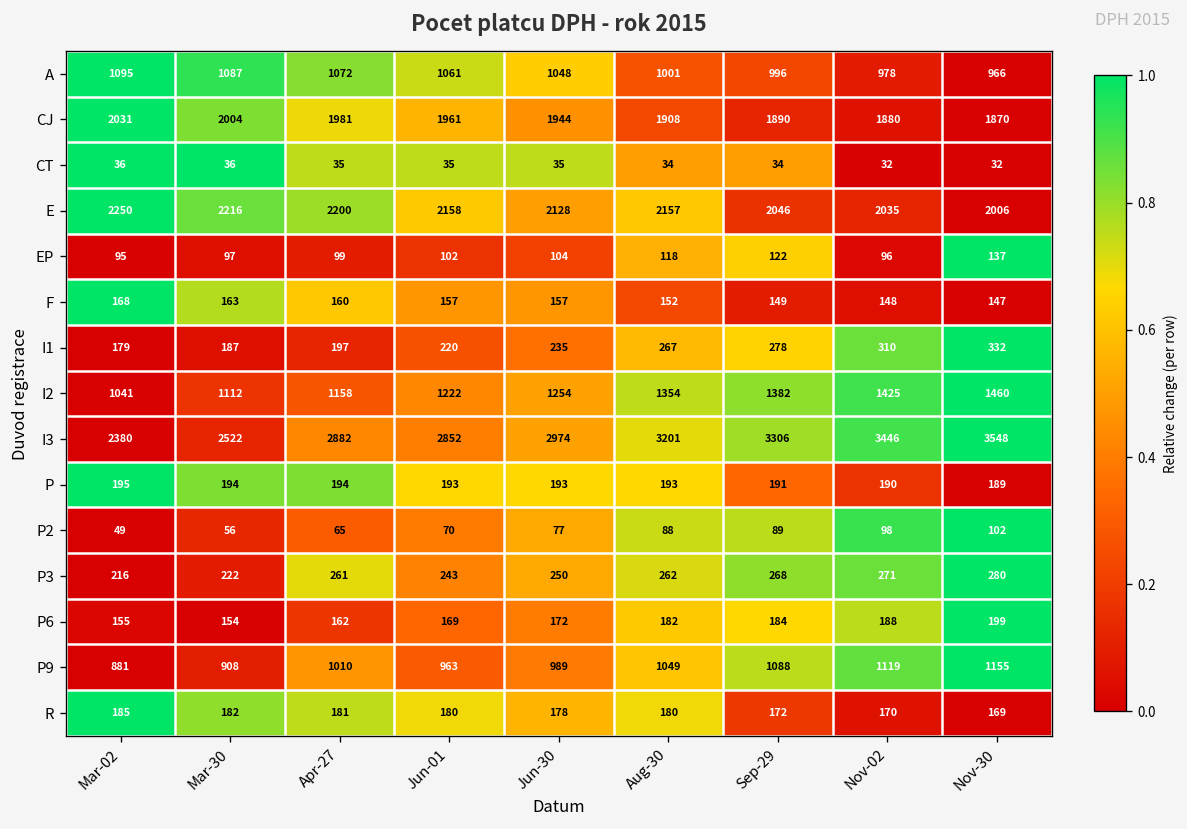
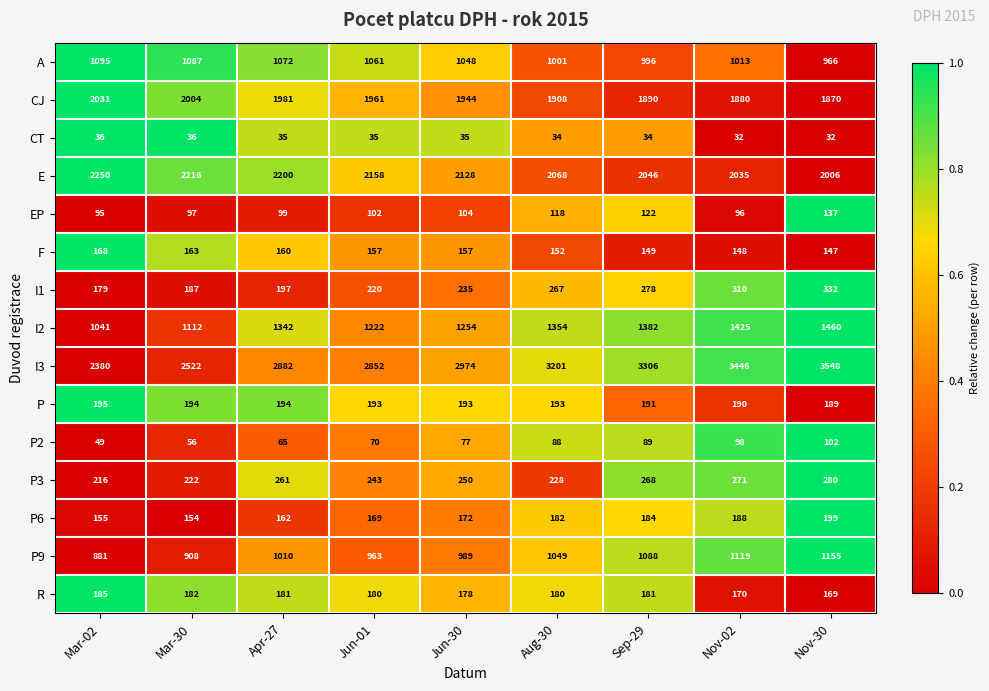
A, Nov-02: 978 -> 1013
E, Aug-30: 2157 -> 2068
I2, Apr-27: 1158 -> 1342
P3, Aug-30: 262 -> 228
R, Sep-29: 172 -> 181
